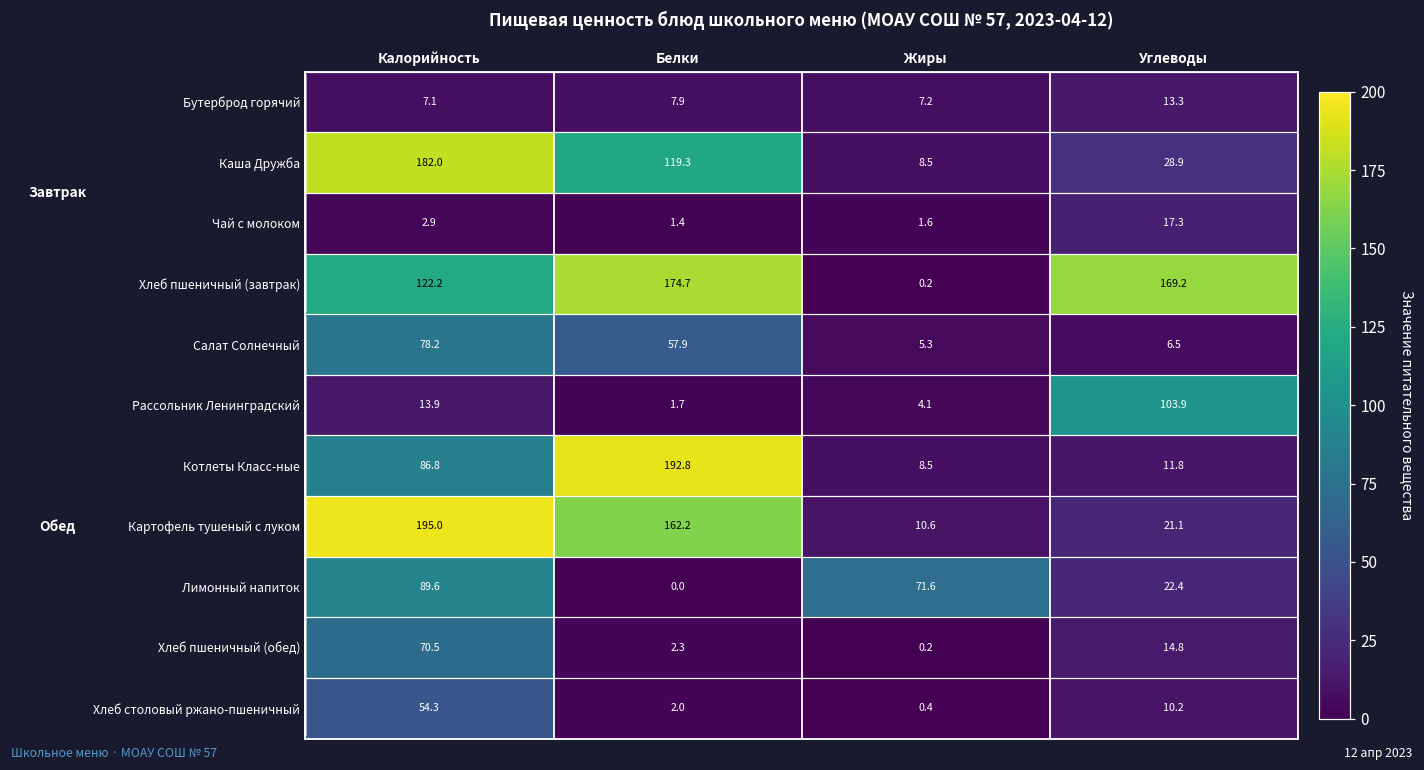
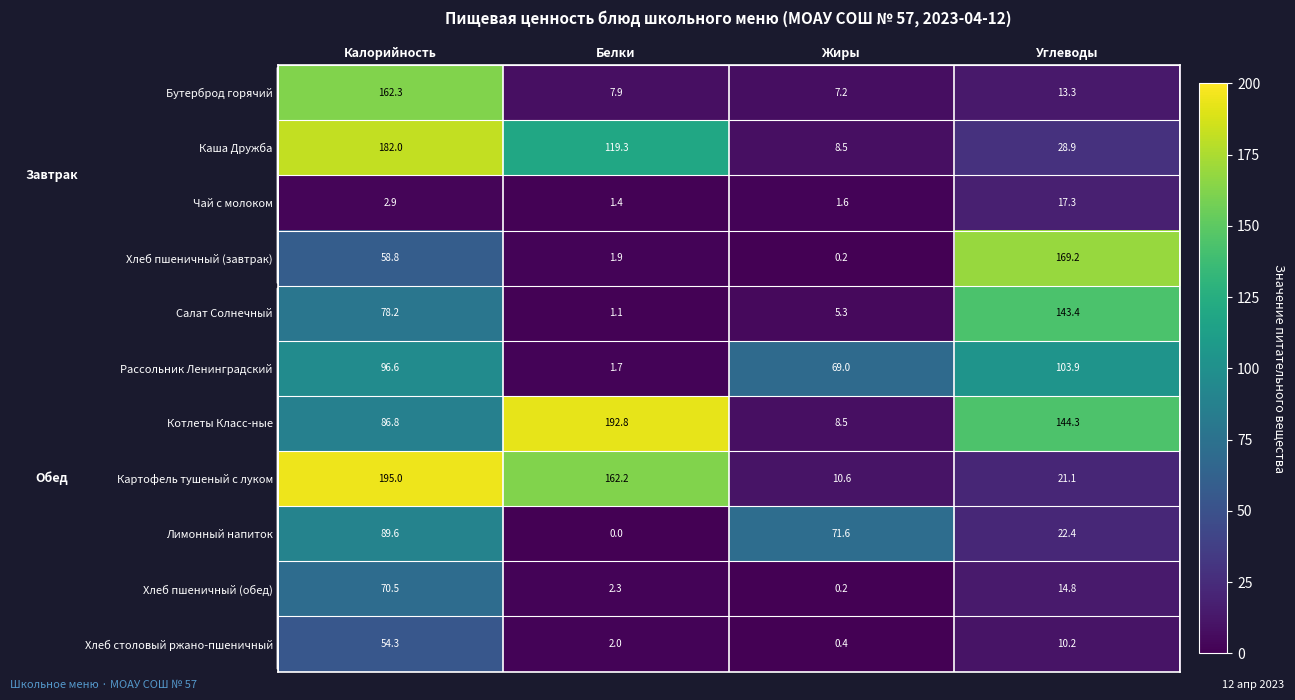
Бутерброд горячий, Калорийность: 7.1 -> 162.3
Хлеб пшеничный (завтрак), Калорийность: 122.2 -> 58.8
Хлеб пшеничный (завтрак), Белки: 174.7 -> 1.9
Салат Солнечный, Белки: 57.9 -> 1.1
Салат Солнечный, Углеводы: 6.5 -> 143.4
Рассольник Ленинградский, Калорийность: 13.9 -> 96.6
Рассольник Ленинградский, Жиры: 4.1 -> 69.0
Котлеты Класс-ные, Углеводы: 11.8 -> 144.3
